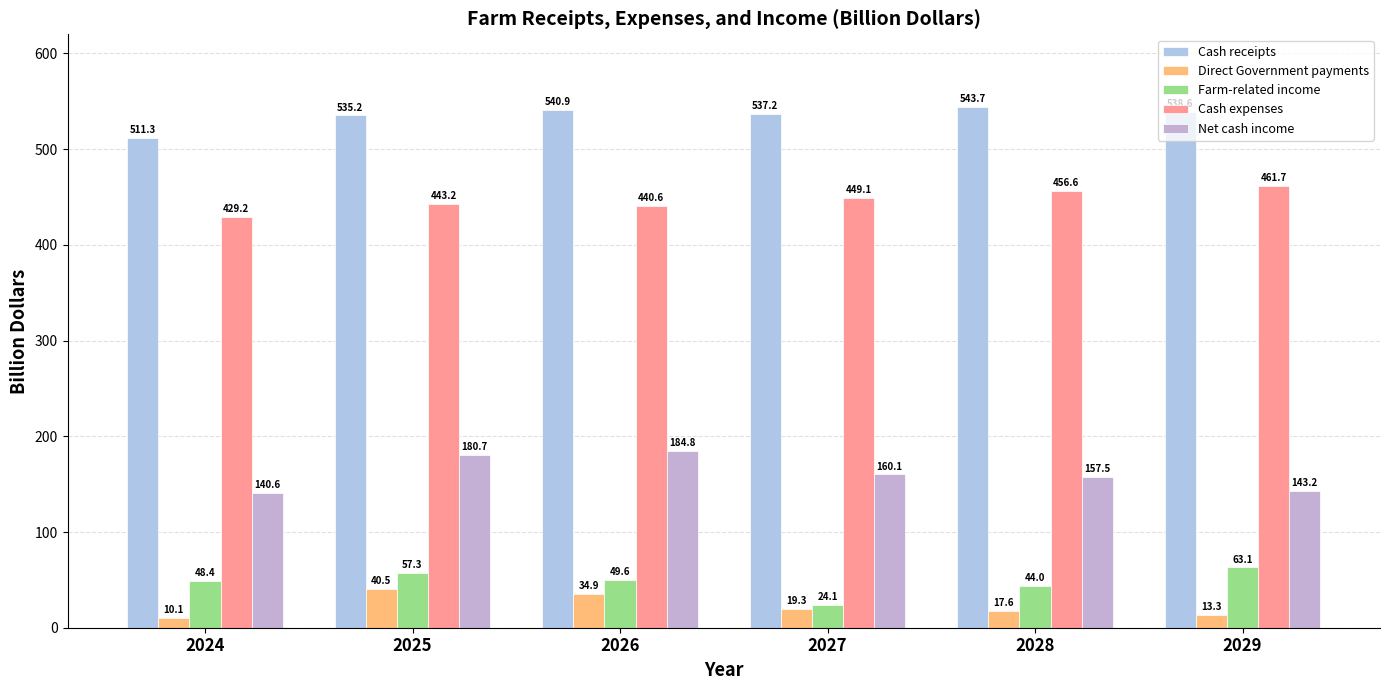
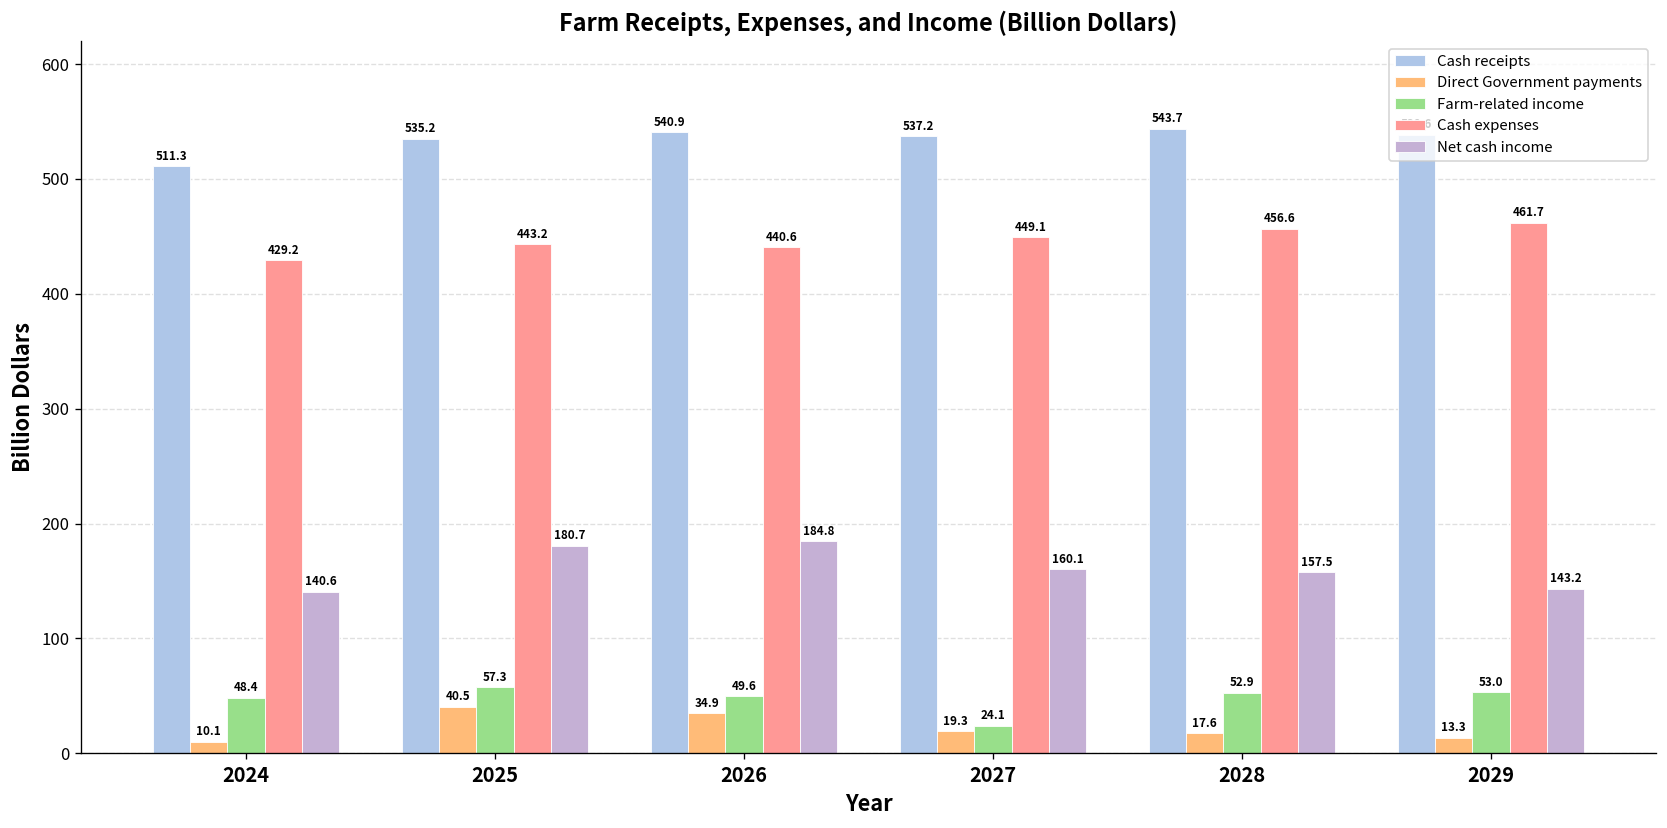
Farm-related income, 2028: 44.0 -> 52.9
Farm-related income, 2029: 63.1 -> 53.0
